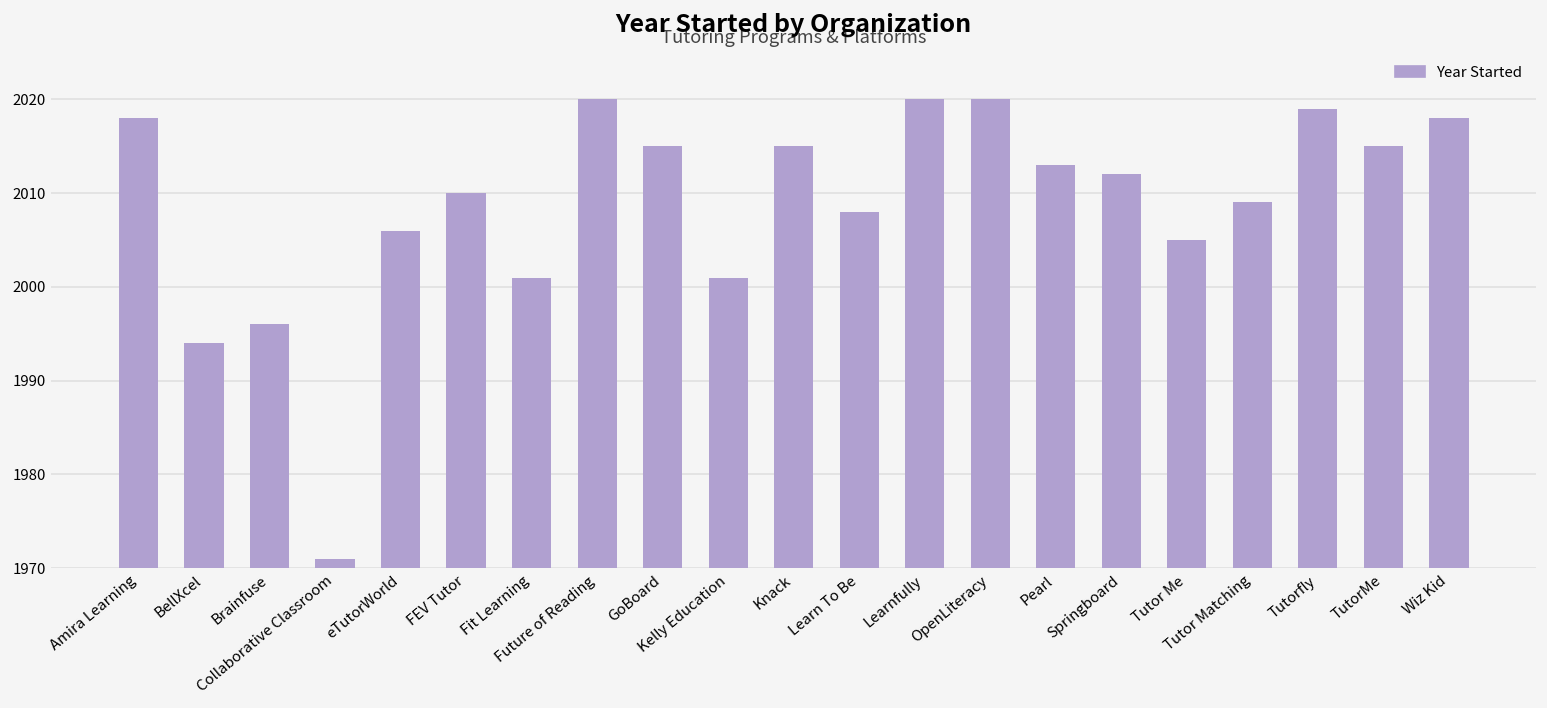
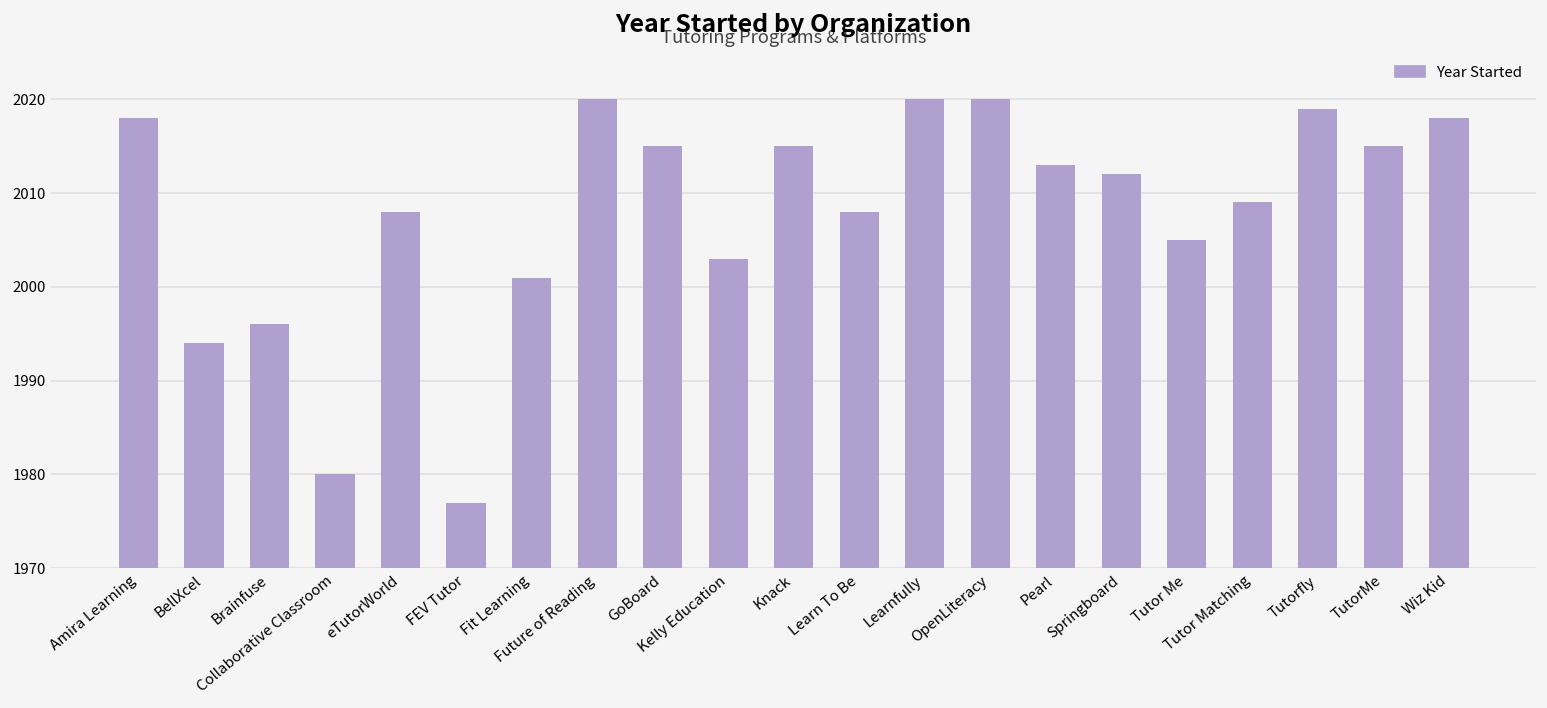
Collaborative Classroom: 1971 -> 1980
eTutorWorld: 2006 -> 2008
FEV Tutor: 2010 -> 1977
Kelly Education: 2001 -> 2003
